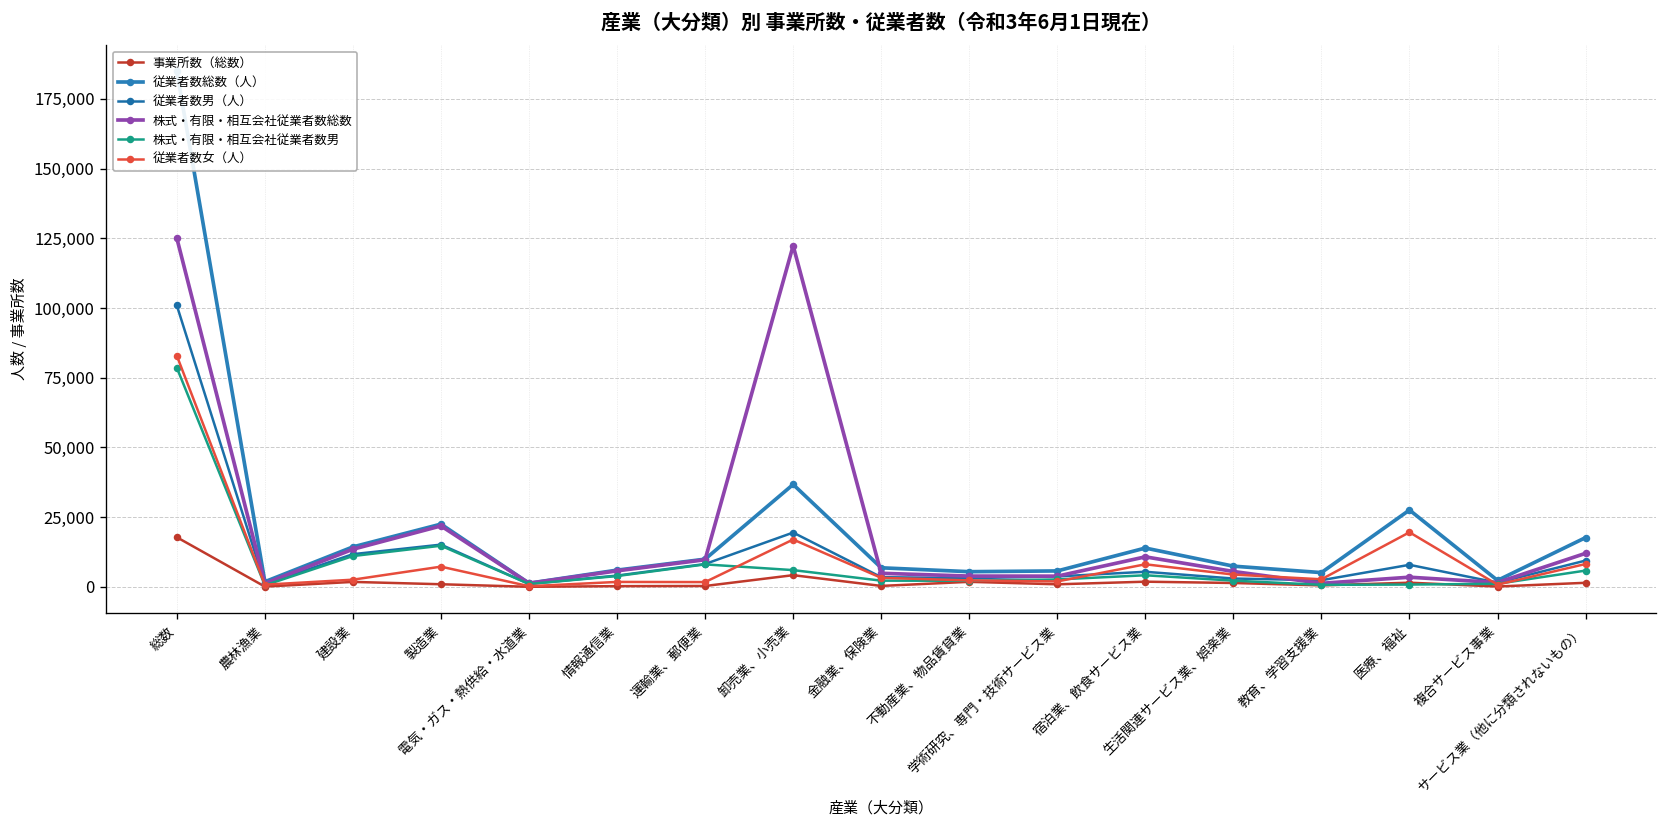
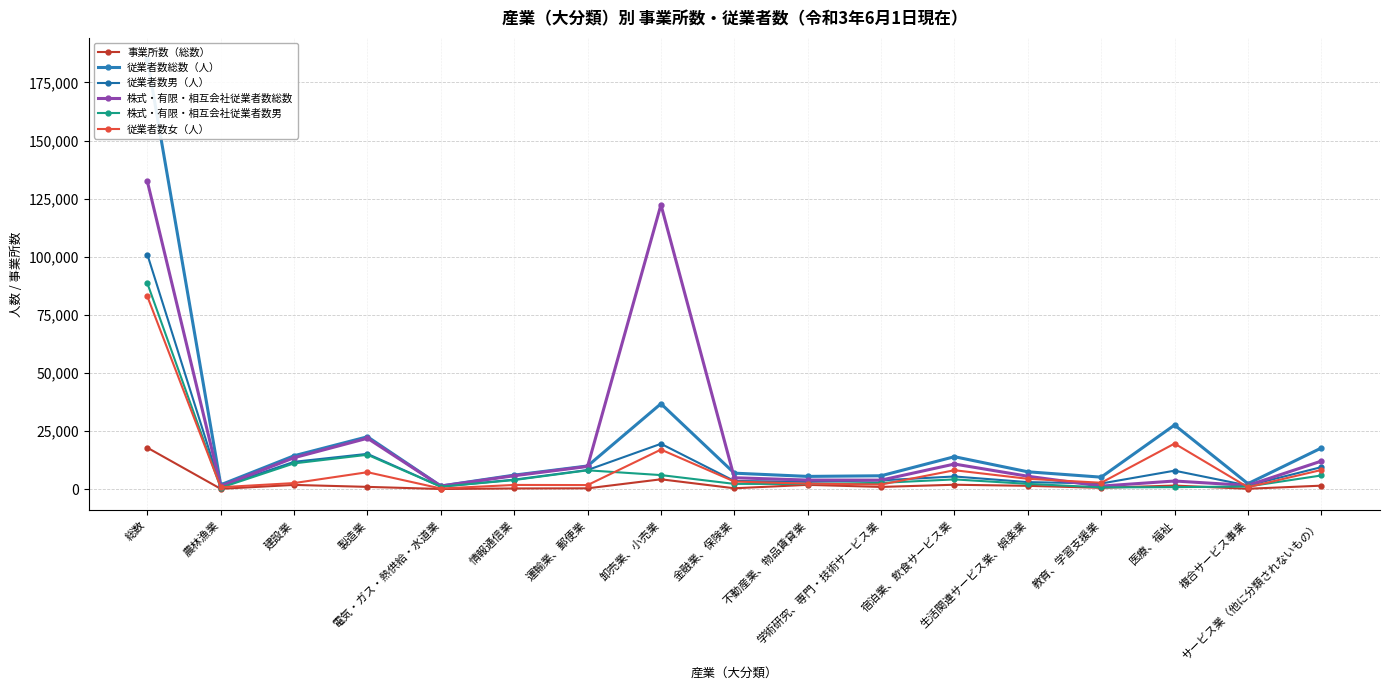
株式・有限・相互会社従業者数総数, 総数: 125,000 -> 132,000
株式・有限・相互会社従業者数男, 総数: 79,000 -> 89,000
